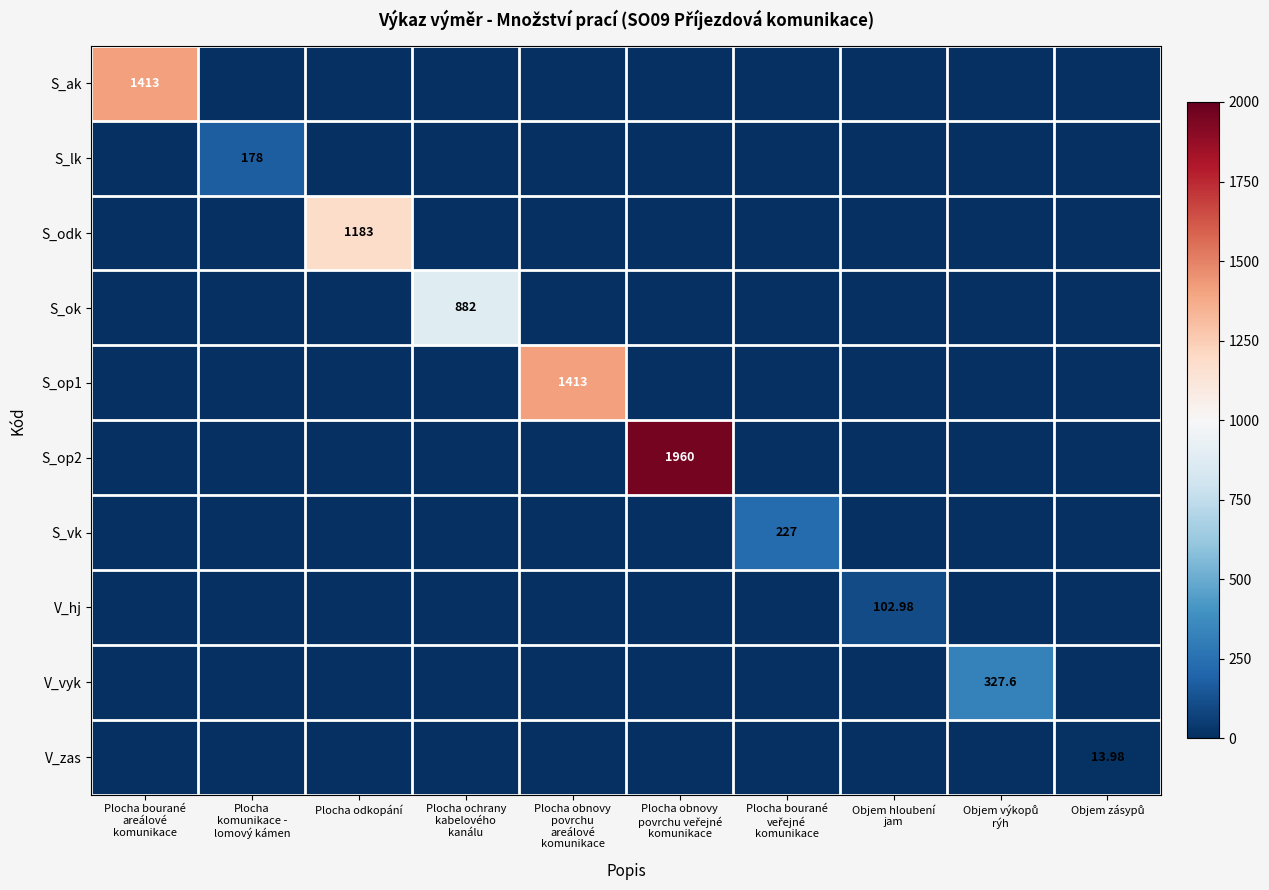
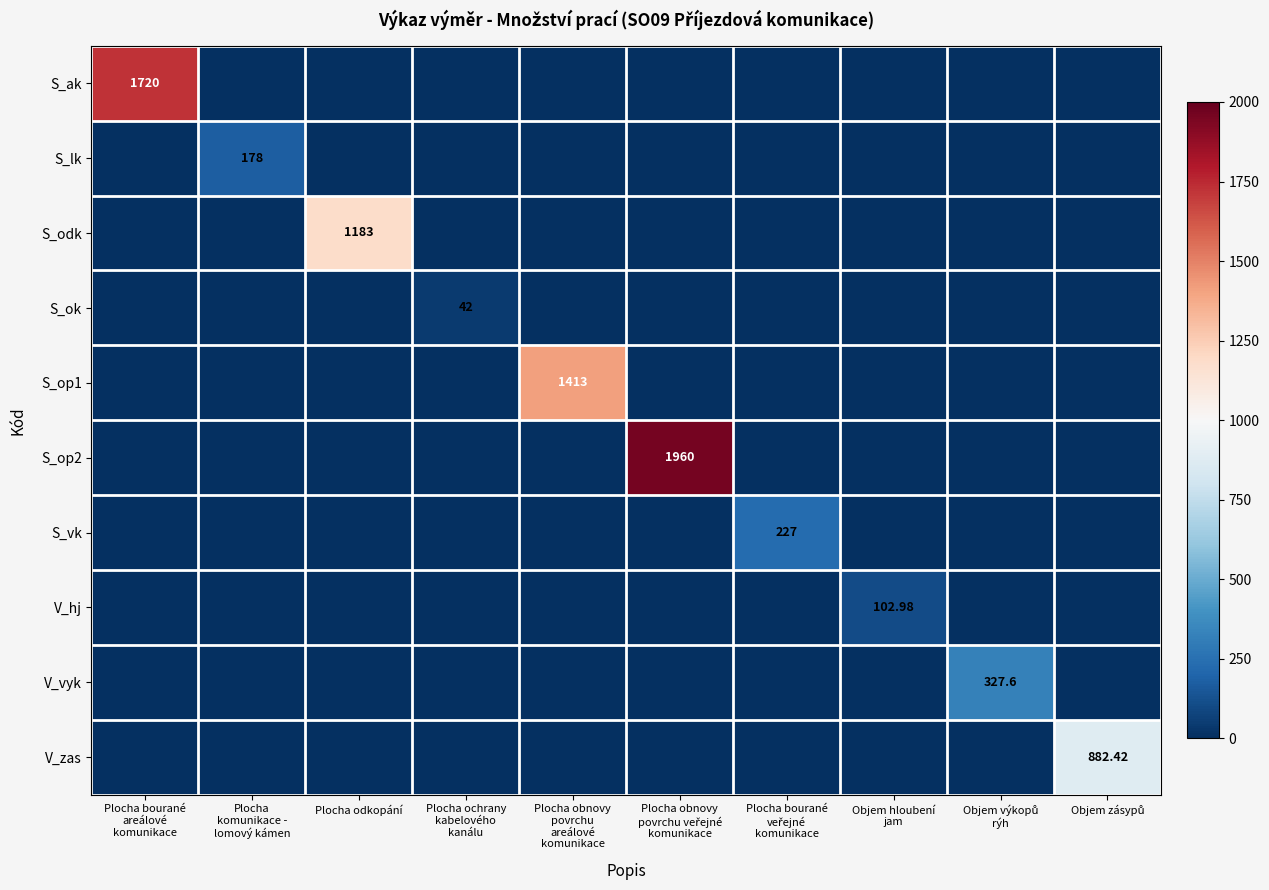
S_ak, Plocha bourané areálové komunikace: 1413 -> 1720
S_ok, Plocha ochrany kabelového kanálu: 882 -> 42
V_zas, Objem zásypů: 13.98 -> 882.42
